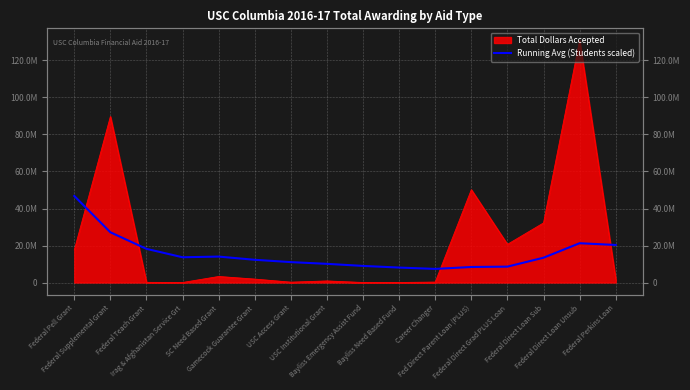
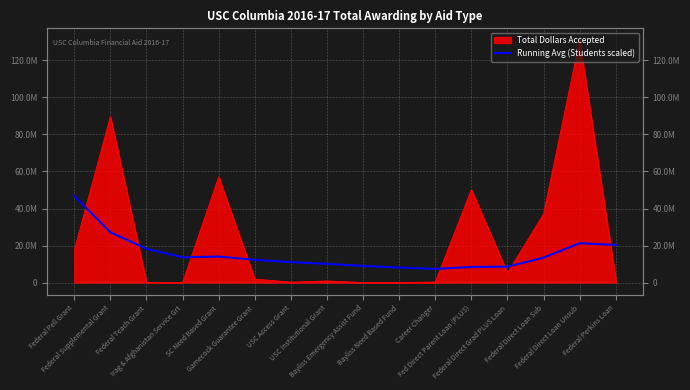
Total Dollars Accepted, SC Need Based Grant: 3000000 -> 57000000
Total Dollars Accepted, Federal Direct Grad PLUS Loan: 21000000 -> 5000000
Total Dollars Accepted, Federal Direct Loan Sub: 32000000 -> 37000000
